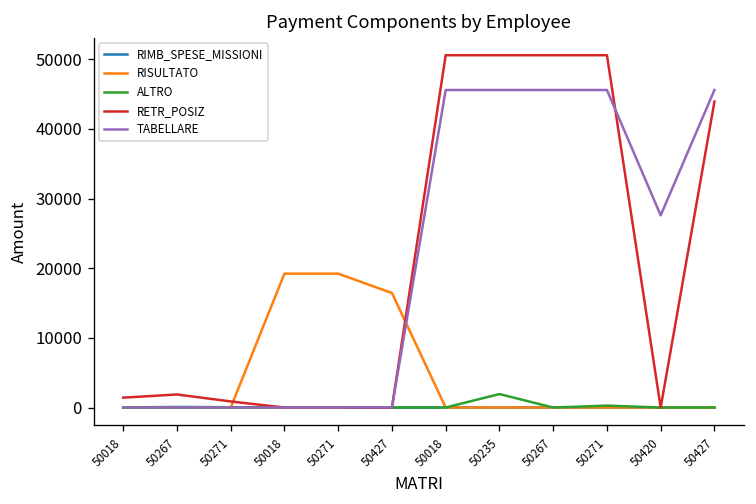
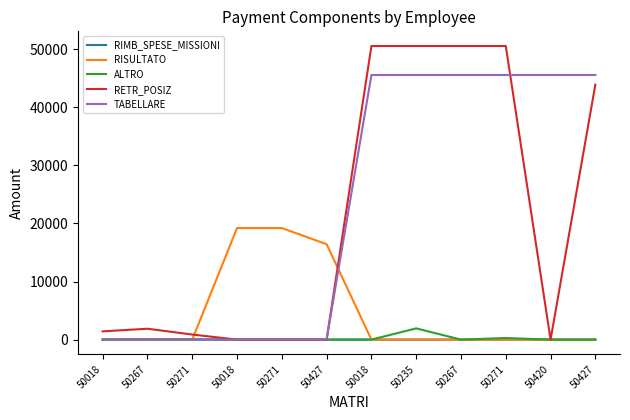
TABELLARE, 50420: 28000 -> 46000
